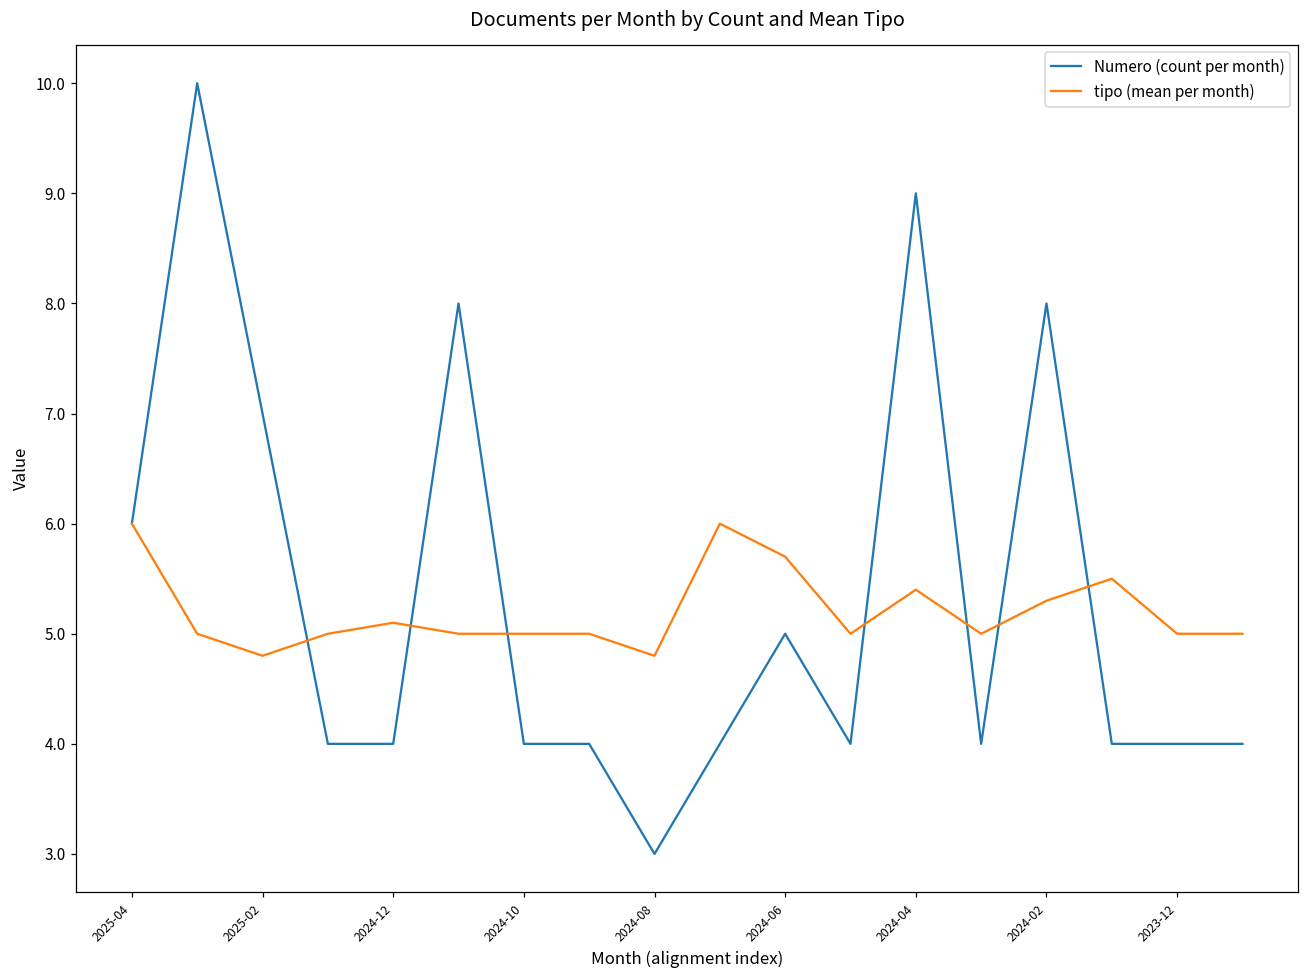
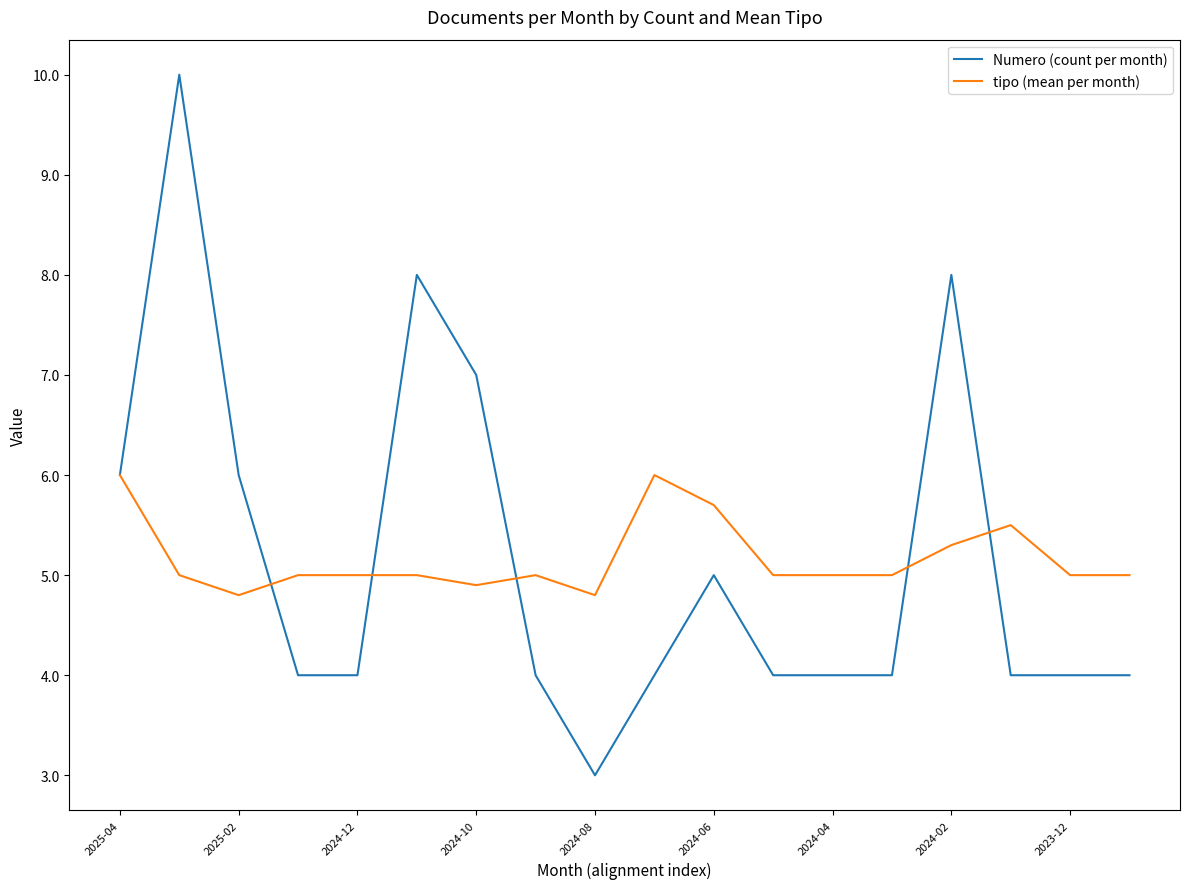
Numero (count per month), 2025-02: 7 -> 6
tipo (mean per month), 2024-12: 5.1 -> 5.0
Numero (count per month), 2024-10: 4 -> 7
tipo (mean per month), 2024-10: 5.0 -> 4.9
Numero (count per month), 2024-04: 9 -> 4
tipo (mean per month), 2024-04: 5.4 -> 5.0
